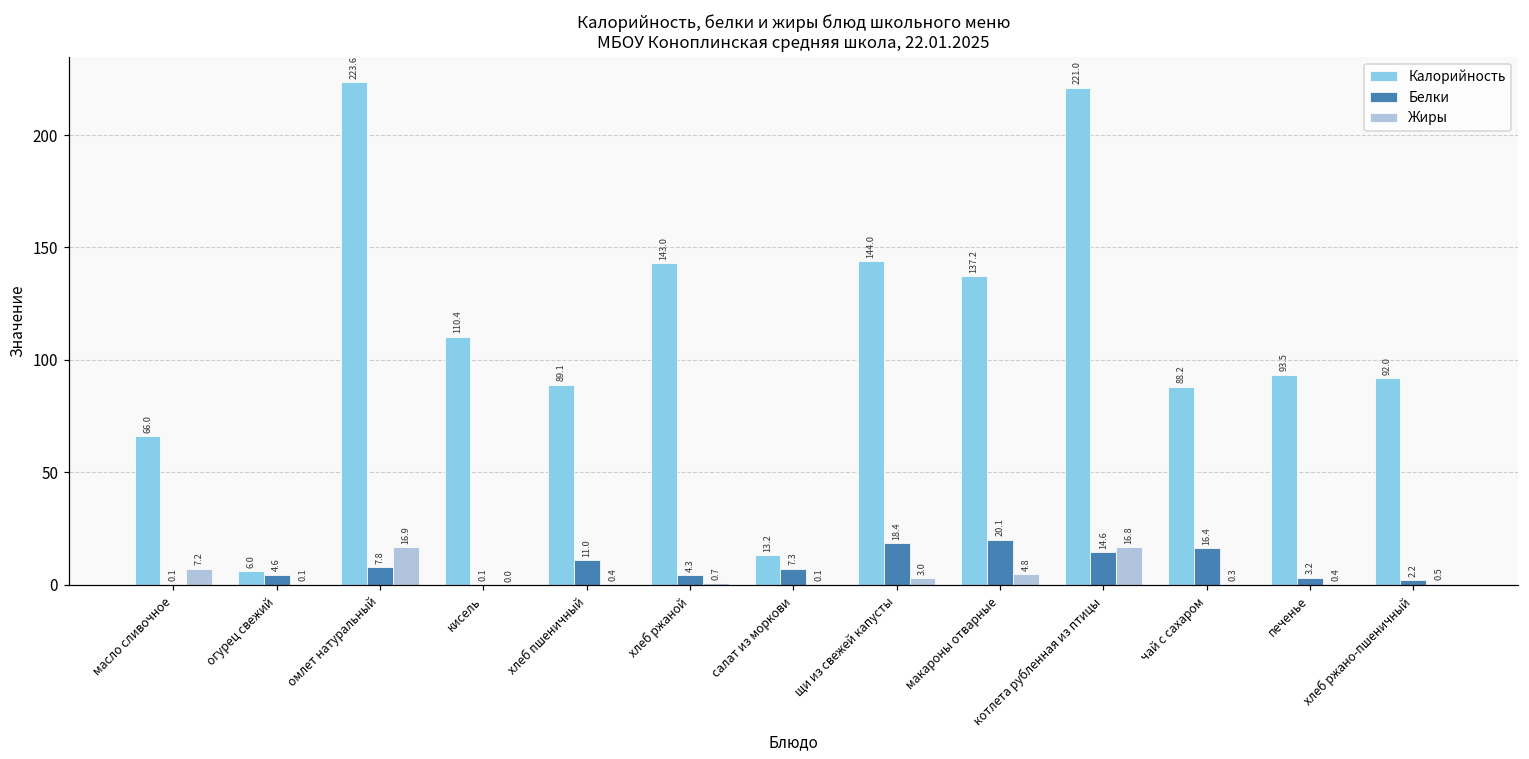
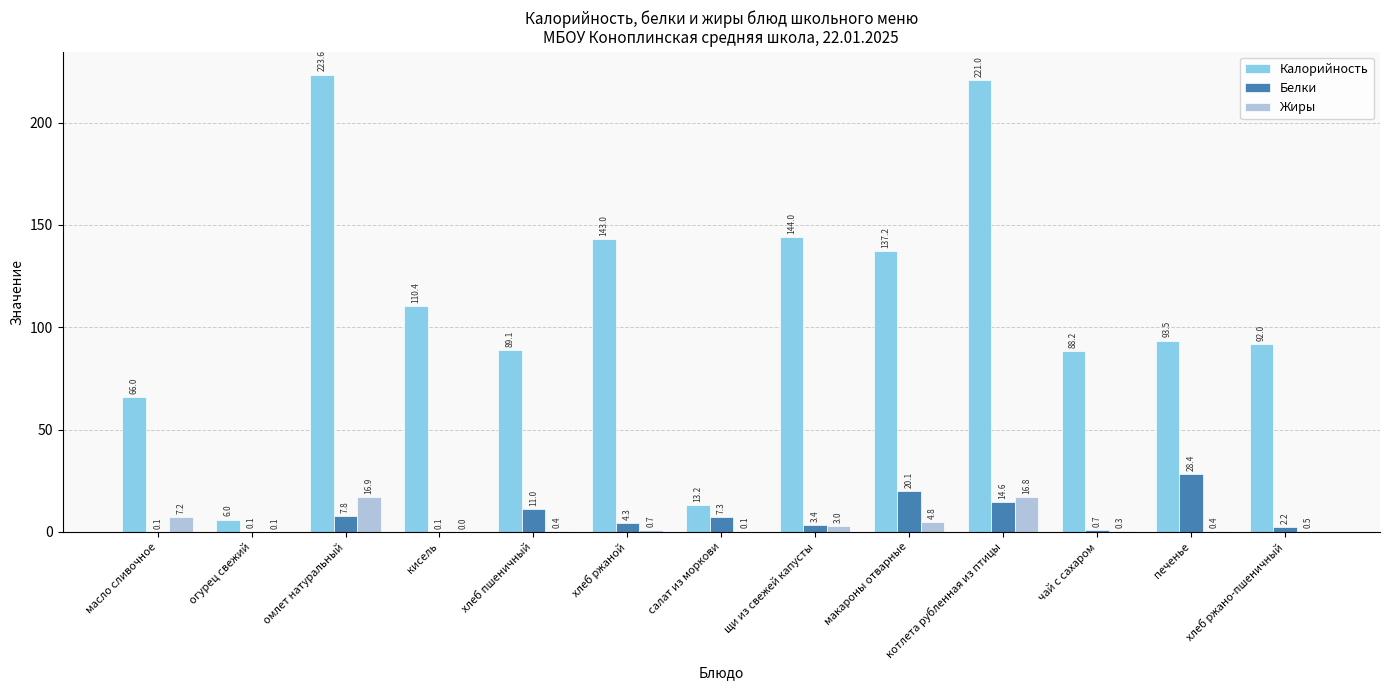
Белки, огурец свежий: 4.6 -> 0.1
Белки, щи из свежей капусты: 18.4 -> 3.4
Белки, чай с сахаром: 16.4 -> 0.7
Белки, печенье: 3.2 -> 28.4
